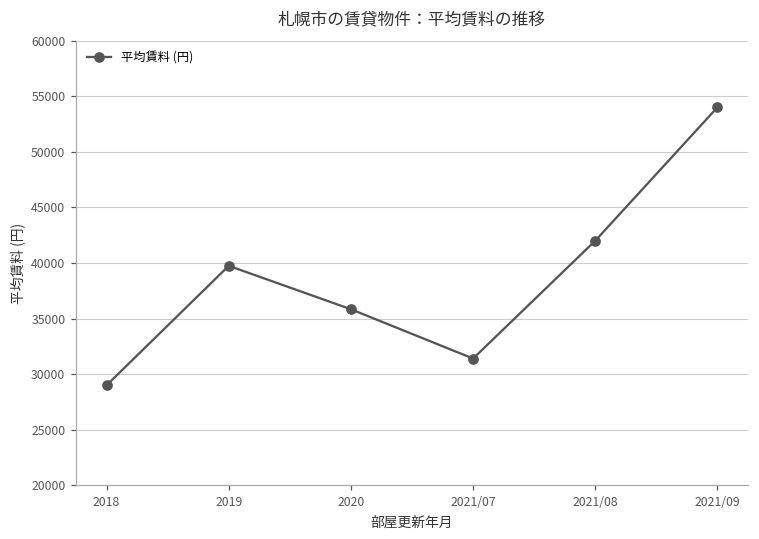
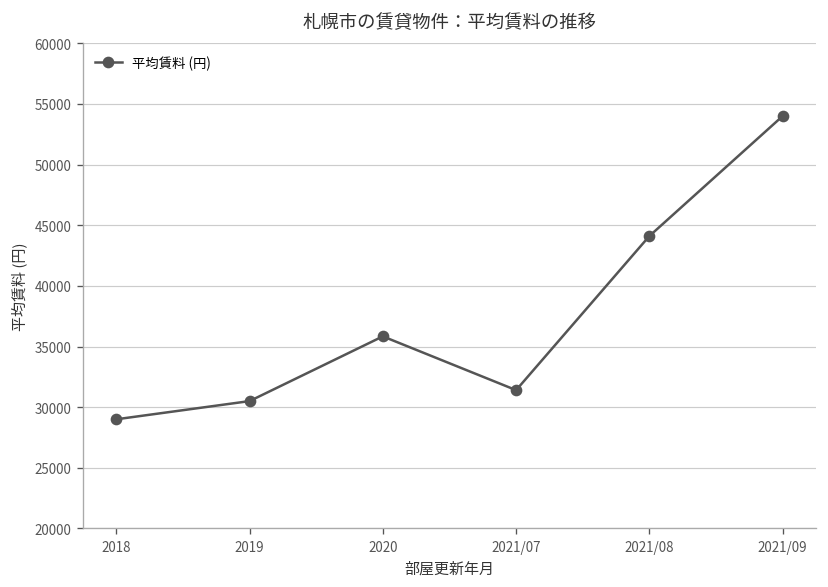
2019: 39700 -> 30500
2021/08: 42000 -> 44100
